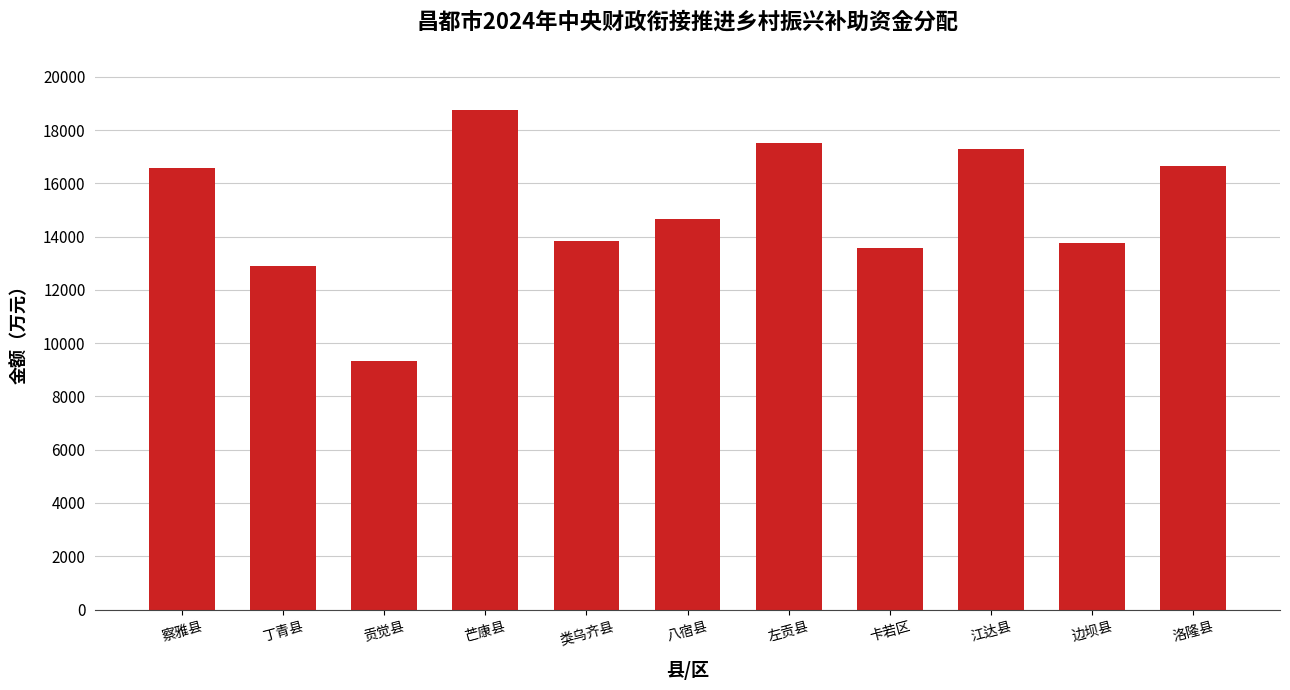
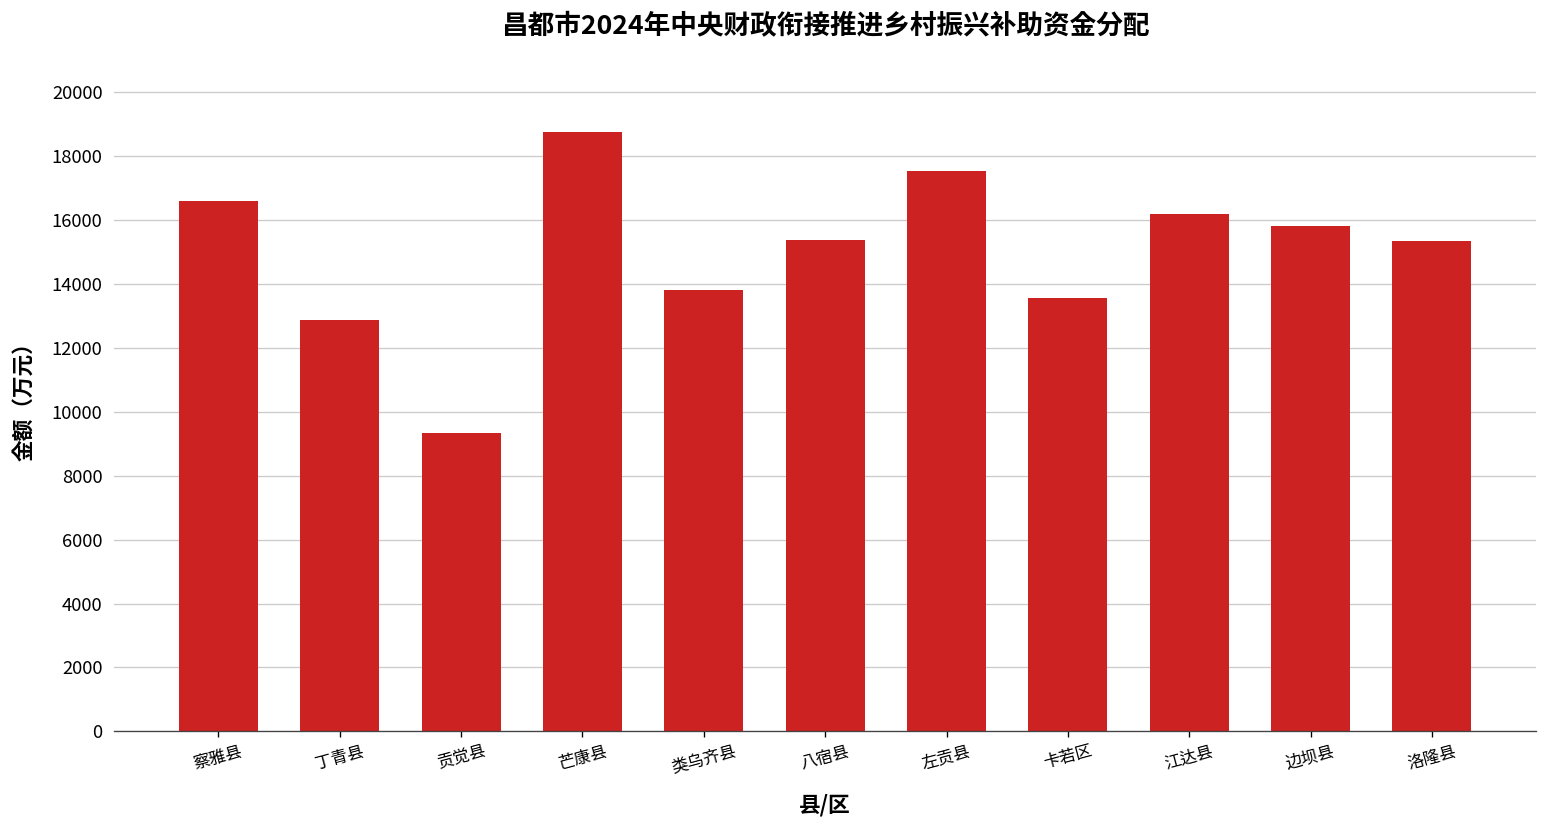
八宿县: 14700 -> 15400
江达县: 17300 -> 16200
边坝县: 13800 -> 15800
洛隆县: 16700 -> 15400
